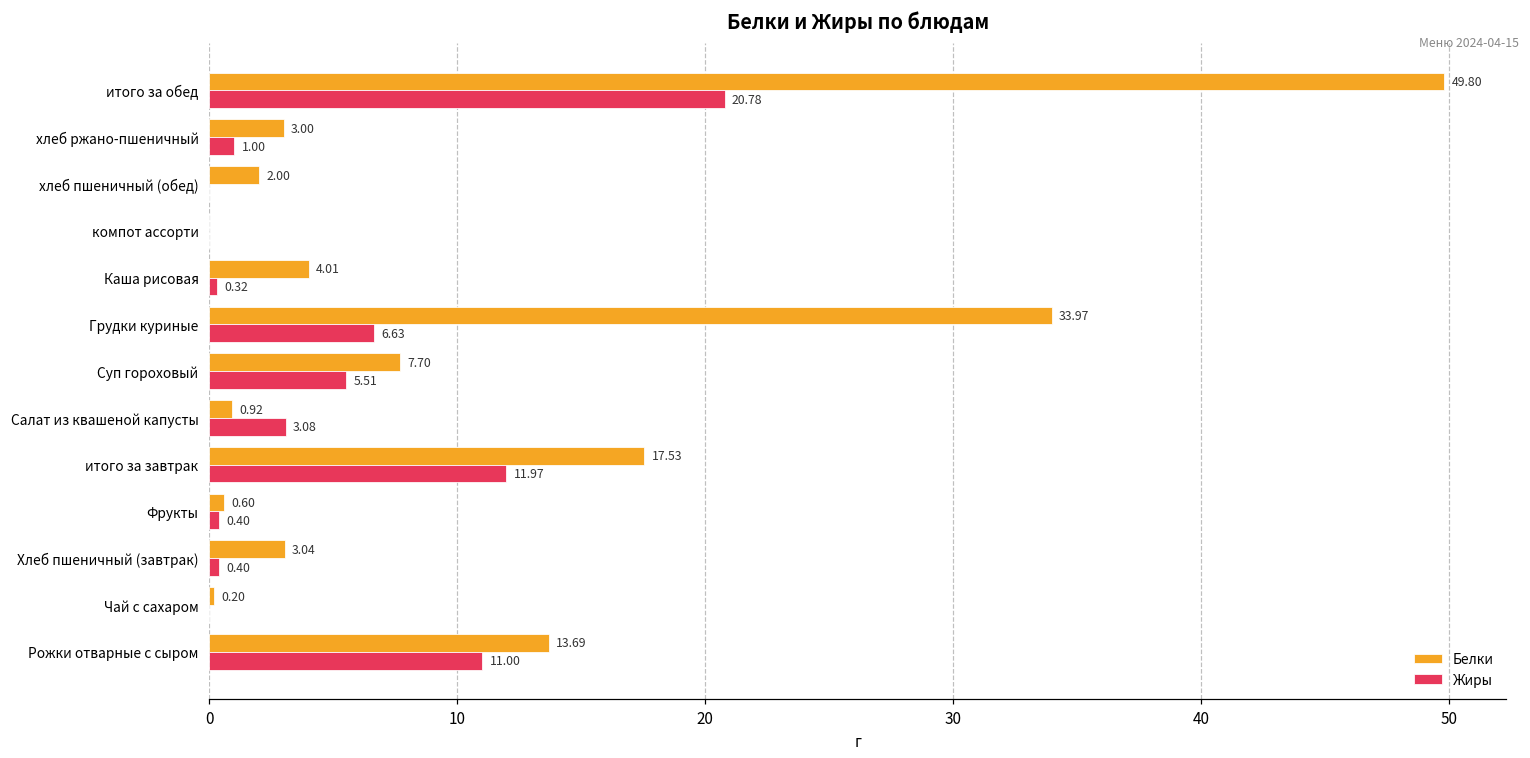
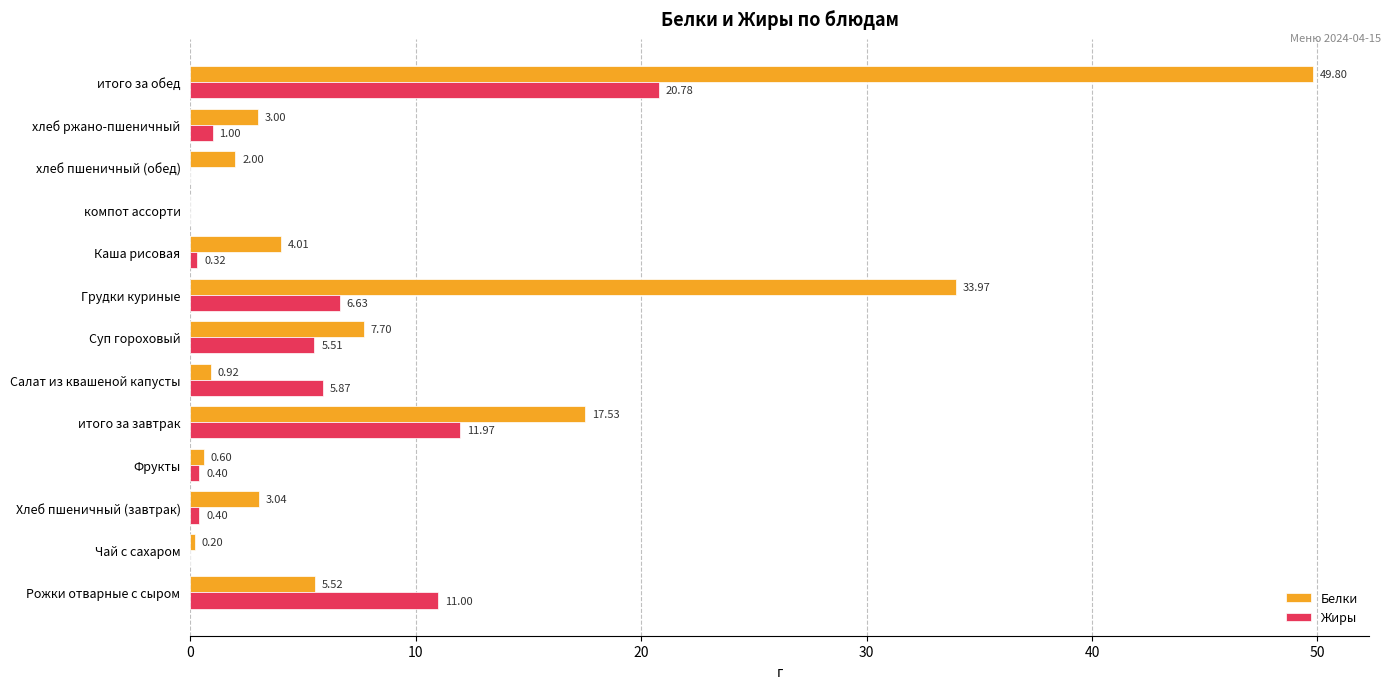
Жиры, Салат из квашеной капусты: 3.08 -> 5.87
Белки, Рожки отварные с сыром: 13.69 -> 5.52
